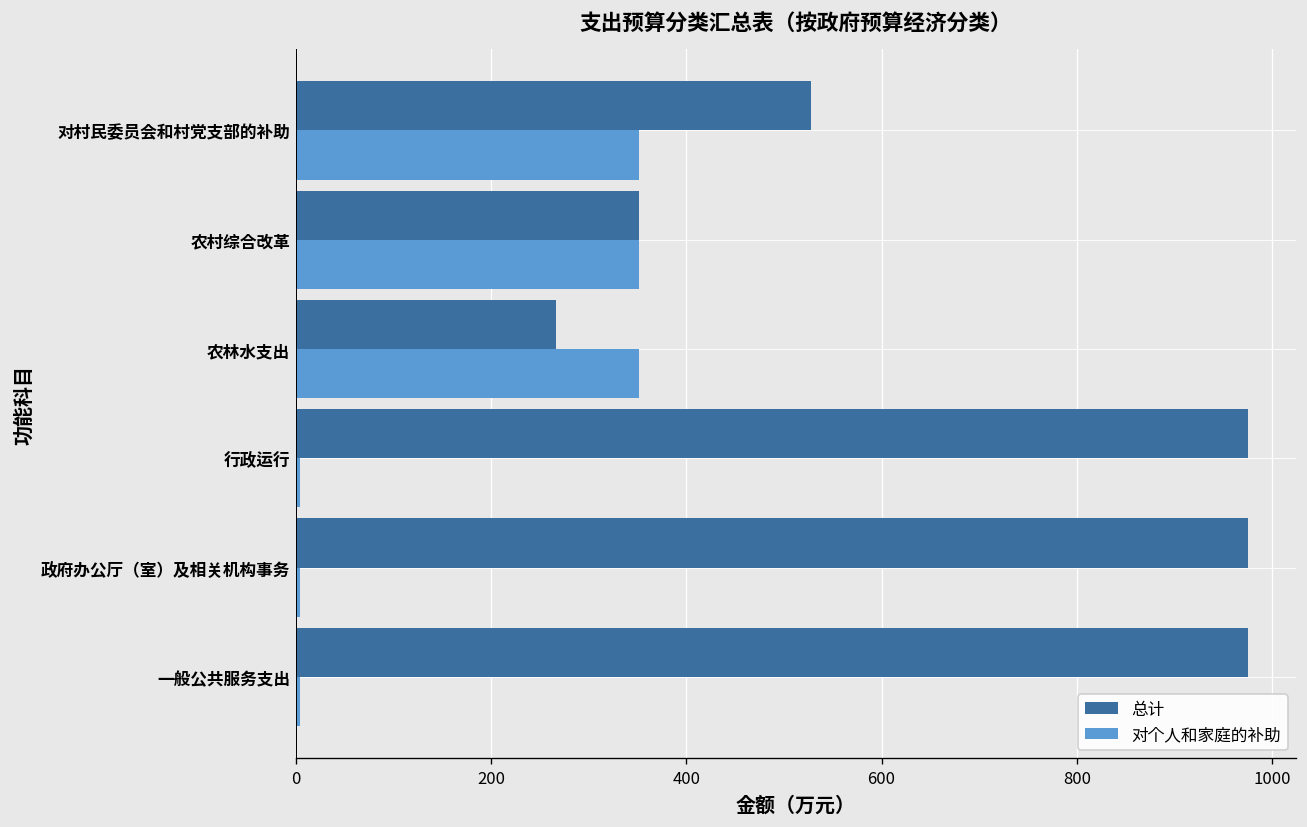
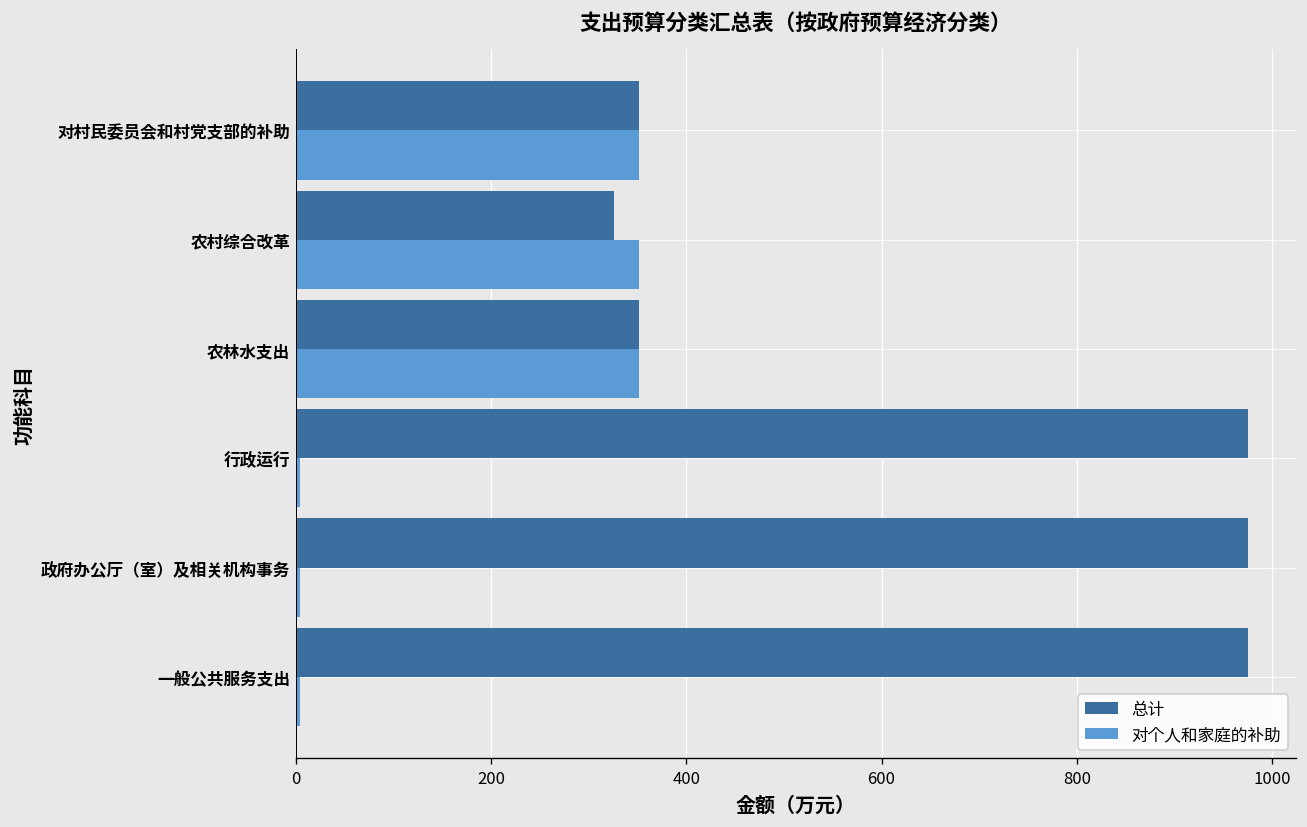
总计, 对村民委员会和村党支部的补助: 530 -> 350
总计, 农村综合改革: 350 -> 330
总计, 农林水支出: 270 -> 350
